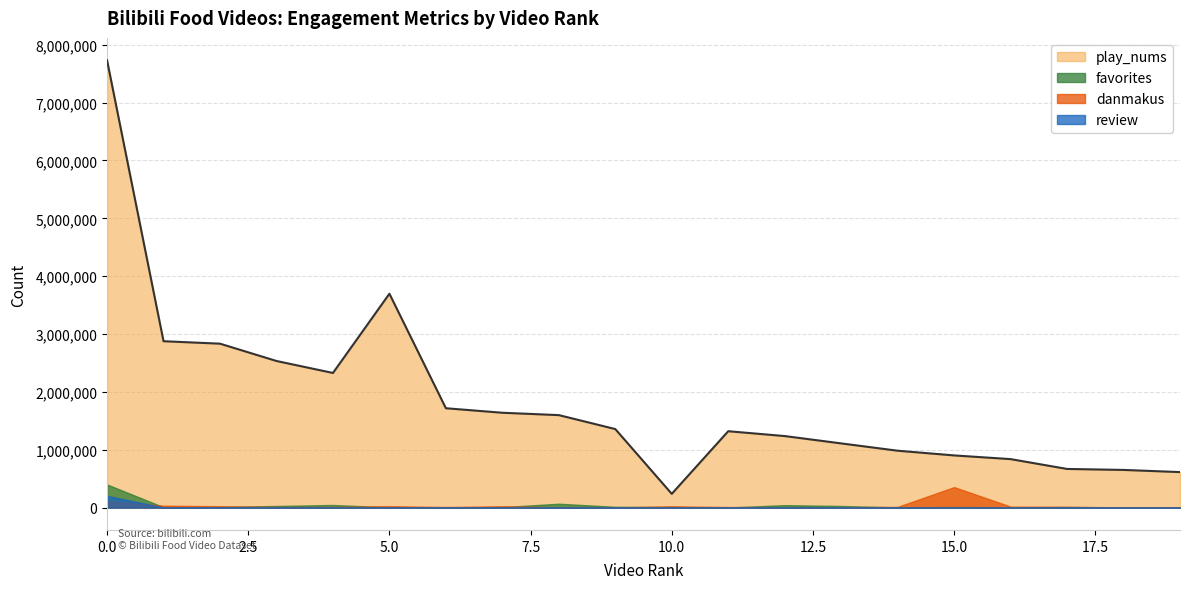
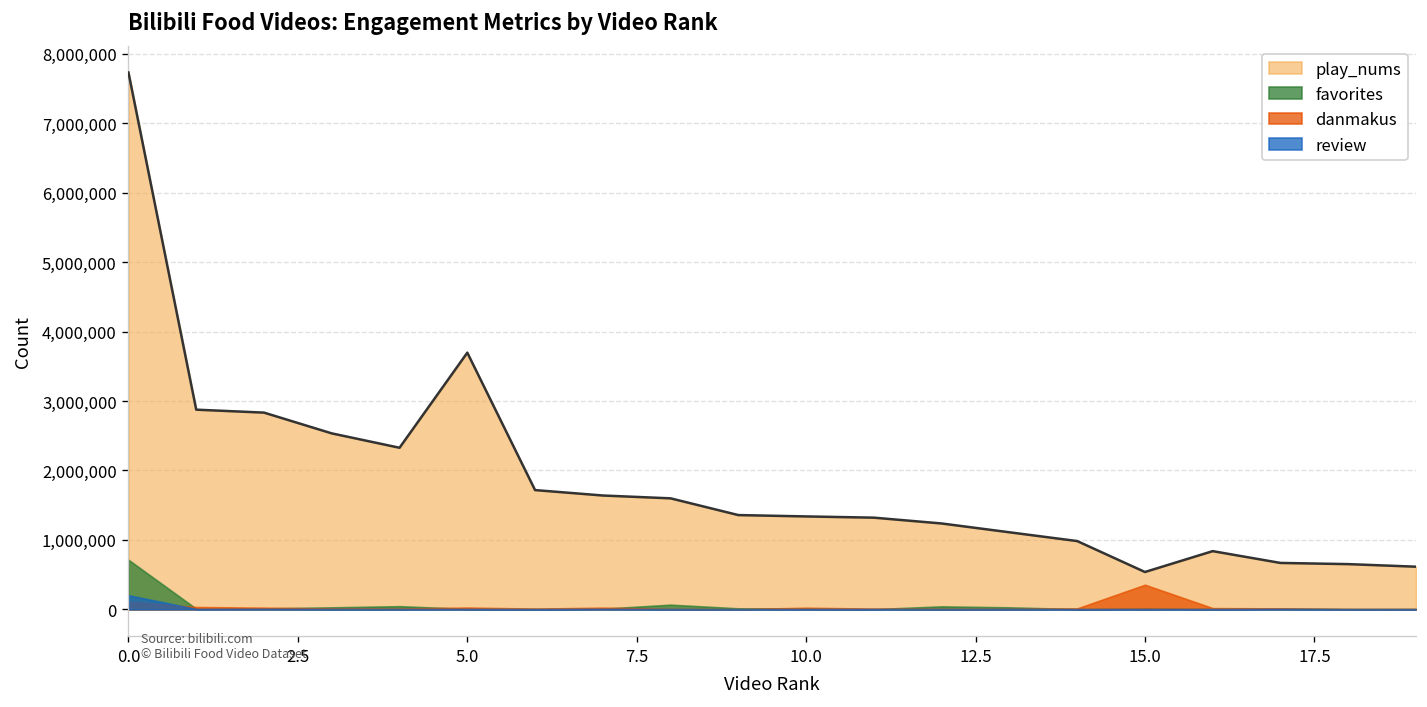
favorites, 0.0: 400,000 -> 700,000
play_nums, 10.0: 200,000 -> 1,300,000
play_nums, 15.0: 900,000 -> 500,000
